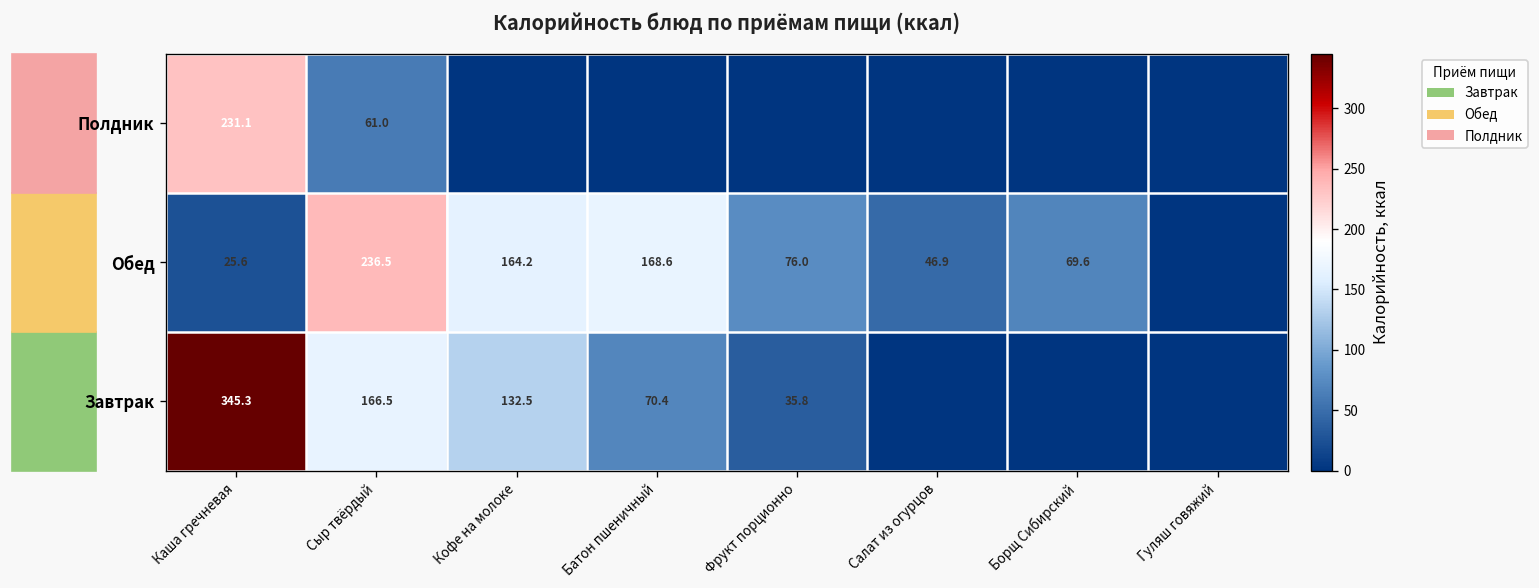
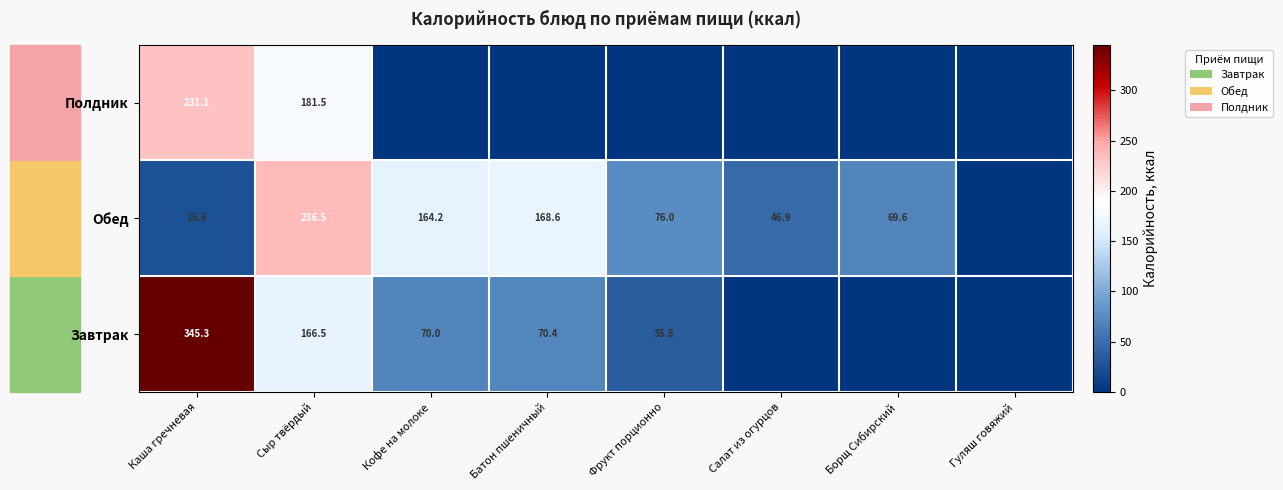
Полдник, Сыр твёрдый: 61.0 -> 181.5
Завтрак, Кофе на молоке: 132.5 -> 70.0
